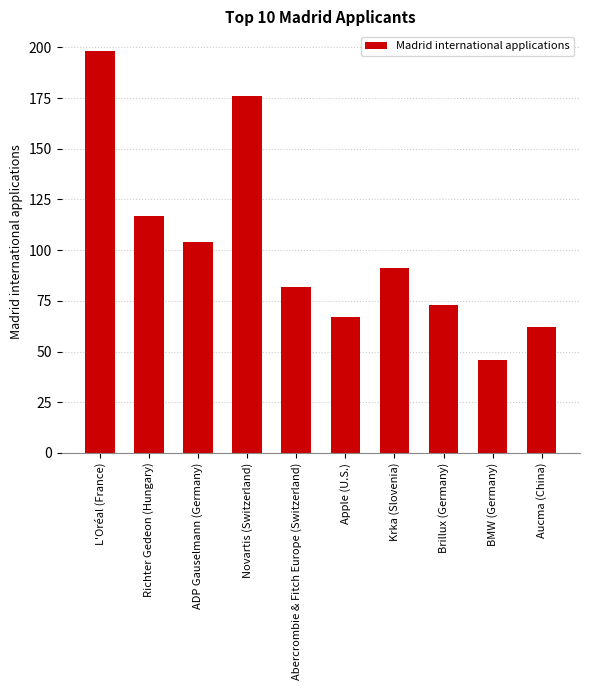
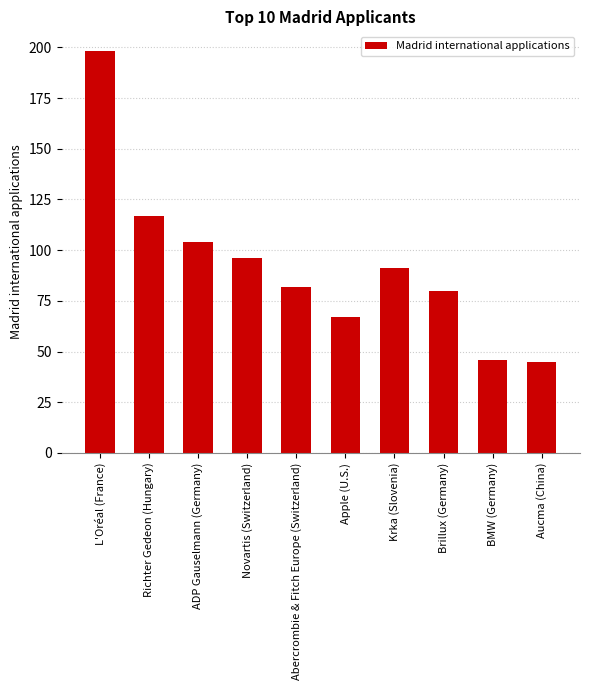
Novartis (Switzerland): 176 -> 96
Brillux (Germany): 73 -> 80
Aucma (China): 62 -> 45
